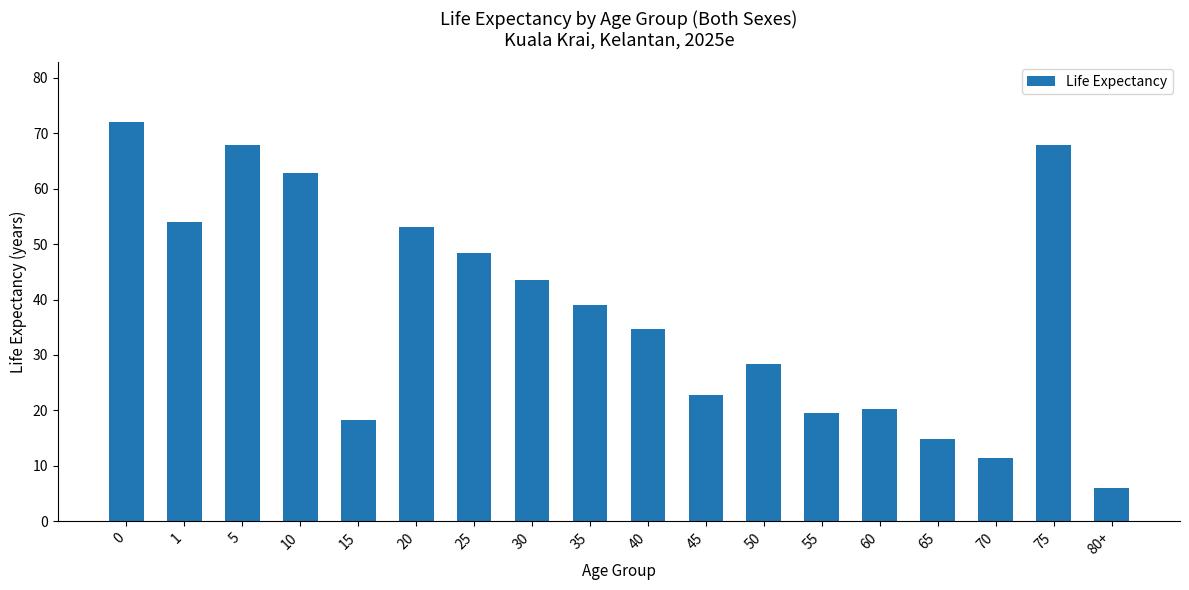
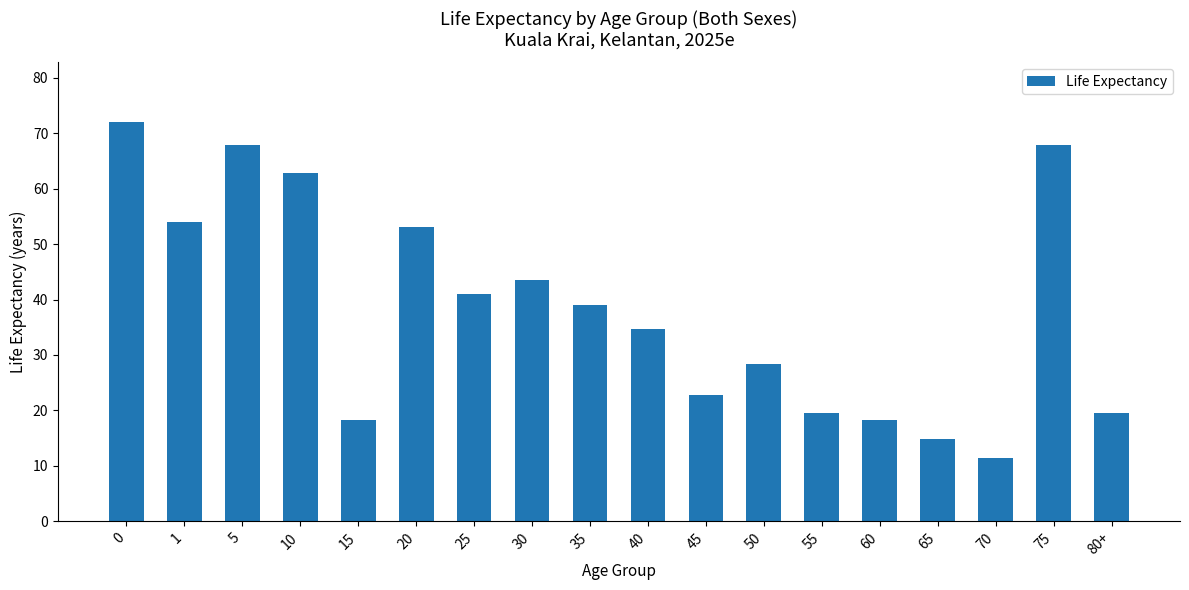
25: 48 -> 41
60: 20 -> 18
80+: 6 -> 20
